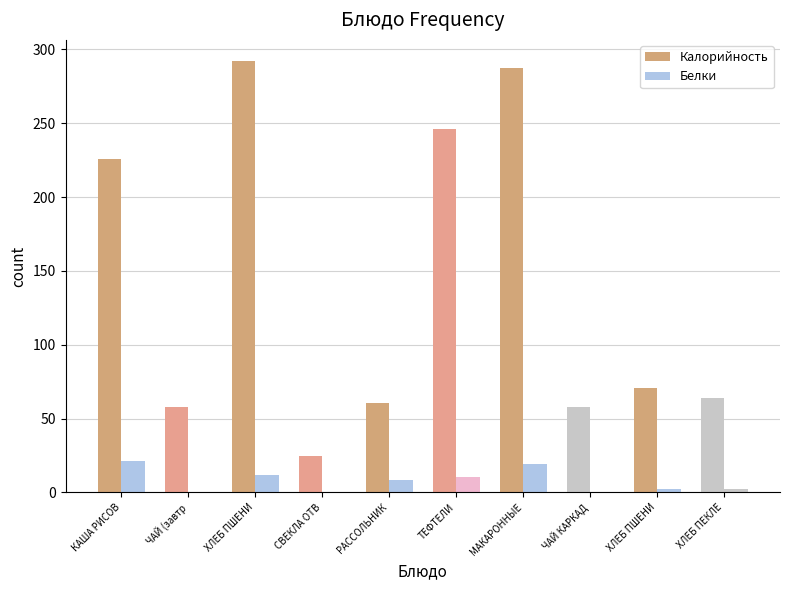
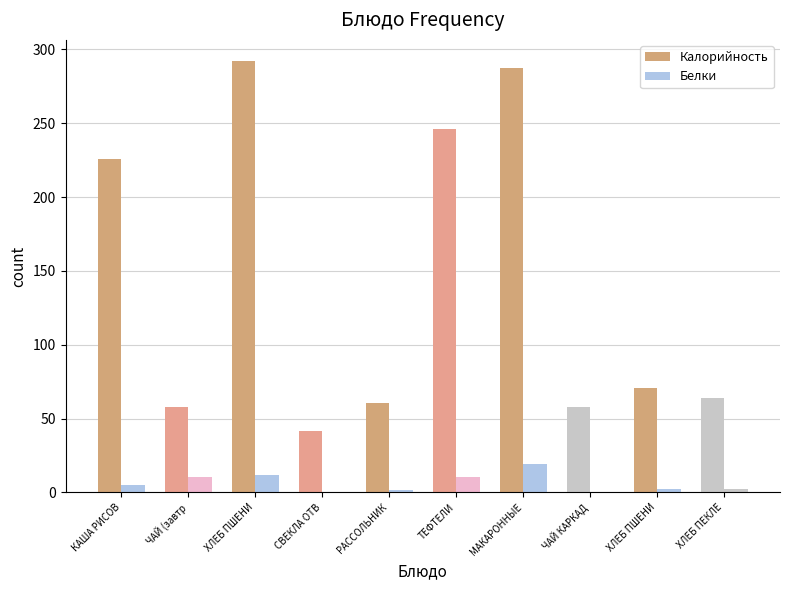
Белки, КАША РИСОВ: 21 -> 5
Белки, ЧАЙ (завтр: 0 -> 11
Калорийность, СВЕКЛА ОТВ: 24 -> 42
Белки, РАССОЛЬНИК: 8 -> 2
